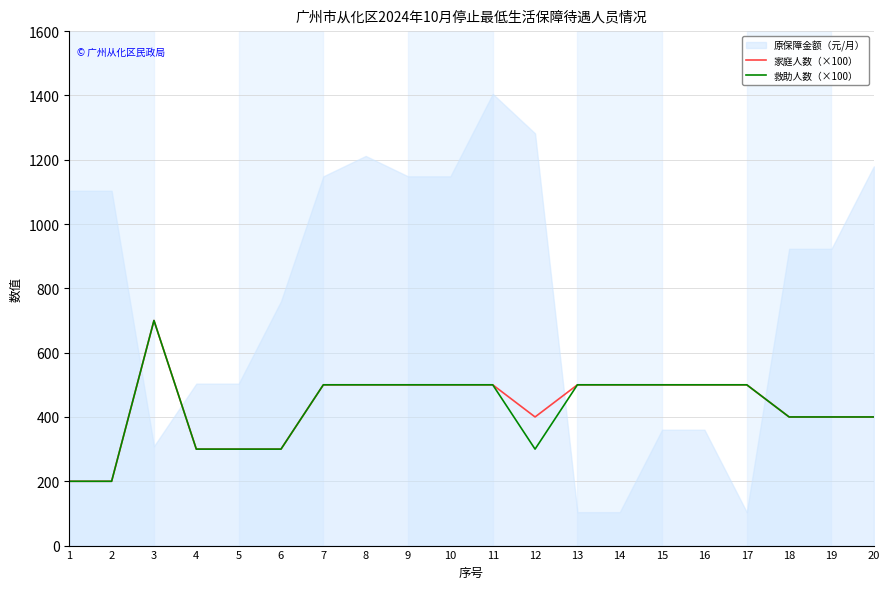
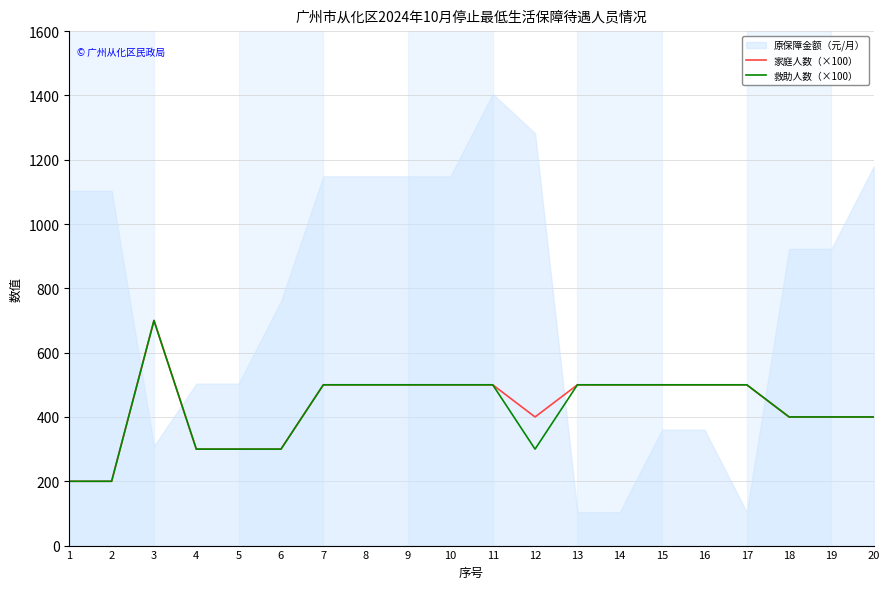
原保障金额（元/月）, 8: 1210 -> 1150
